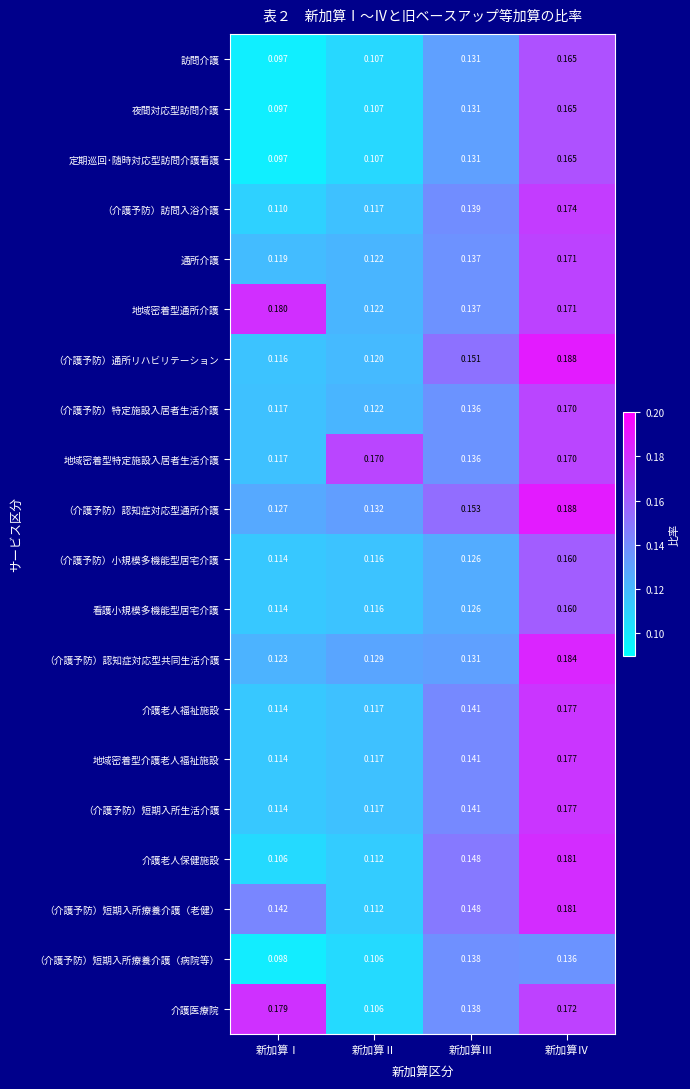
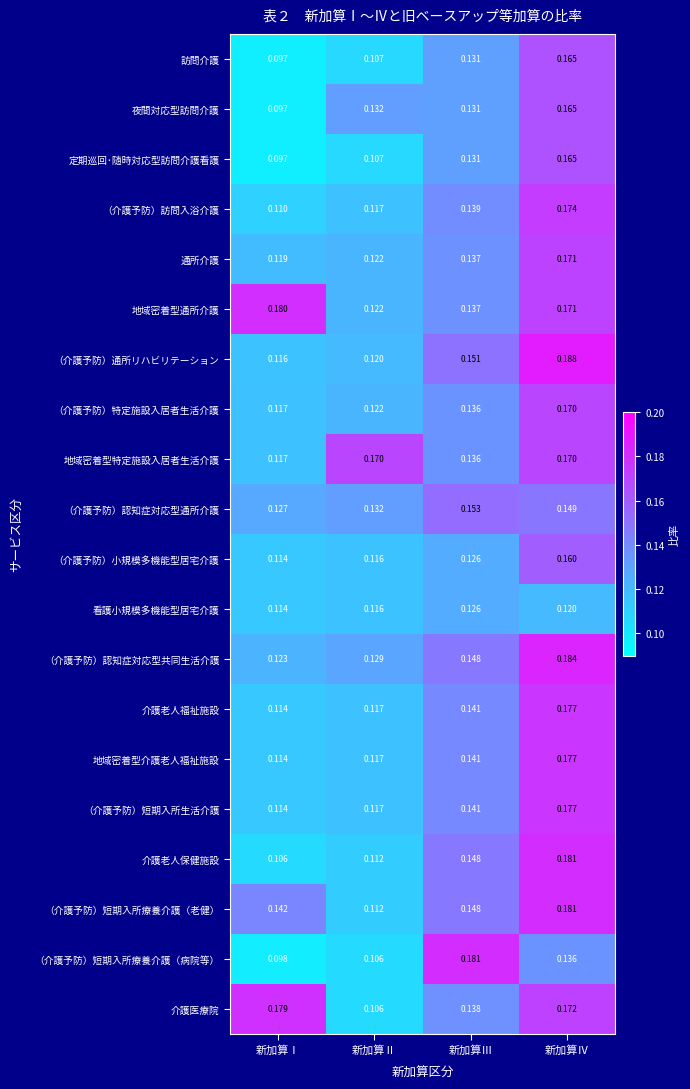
夜間対応型訪問介護, 新加算Ⅱ: 0.107 -> 0.132
（介護予防）認知症対応型通所介護, 新加算Ⅳ: 0.188 -> 0.149
看護小規模多機能型居宅介護, 新加算Ⅳ: 0.160 -> 0.120
（介護予防）認知症対応型共同生活介護, 新加算Ⅲ: 0.131 -> 0.148
（介護予防）短期入所療養介護（病院等）, 新加算Ⅲ: 0.138 -> 0.181
